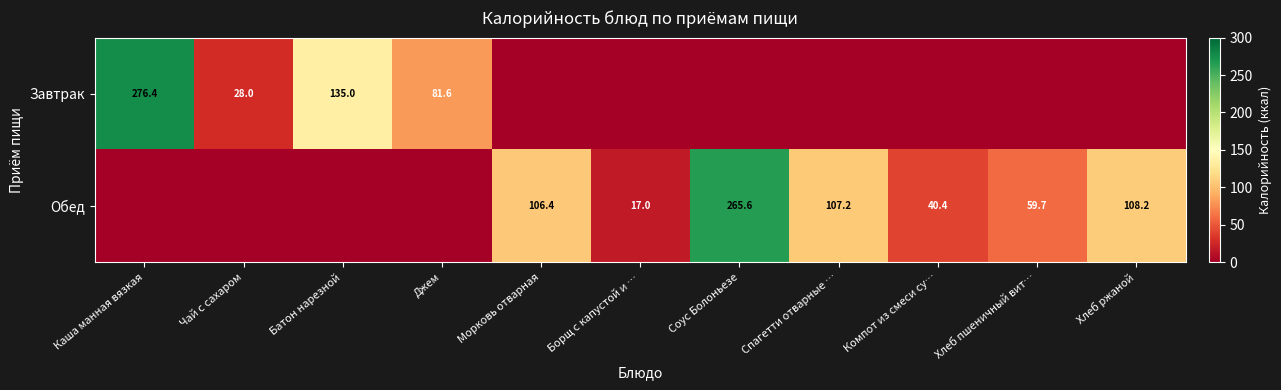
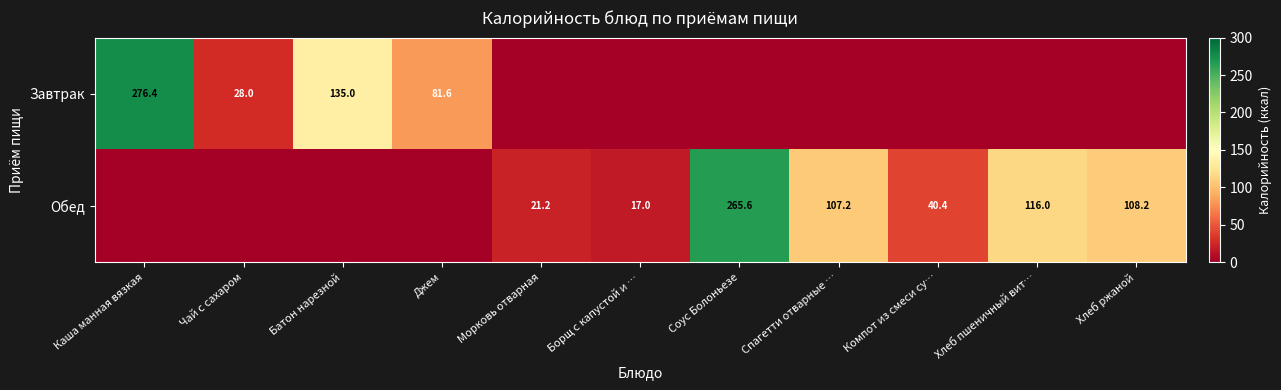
Обед, Морковь отварная: 106.4 -> 21.2
Обед, Хлеб пшеничный вит…: 59.7 -> 116.0
